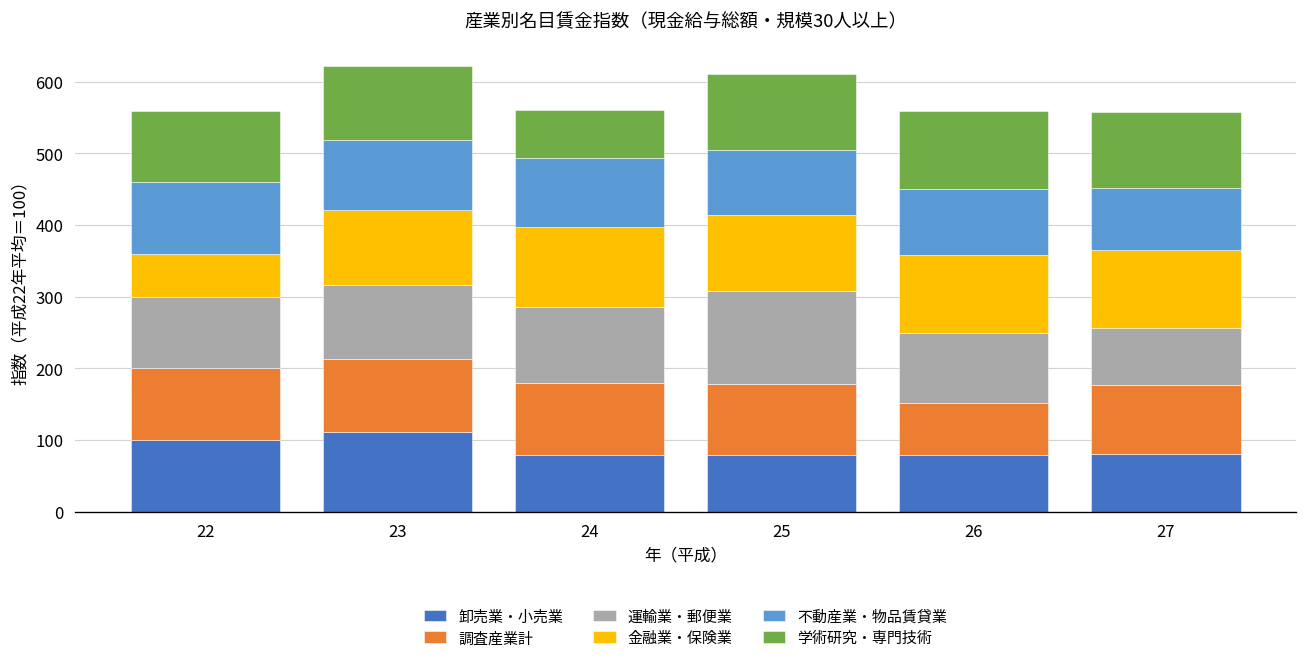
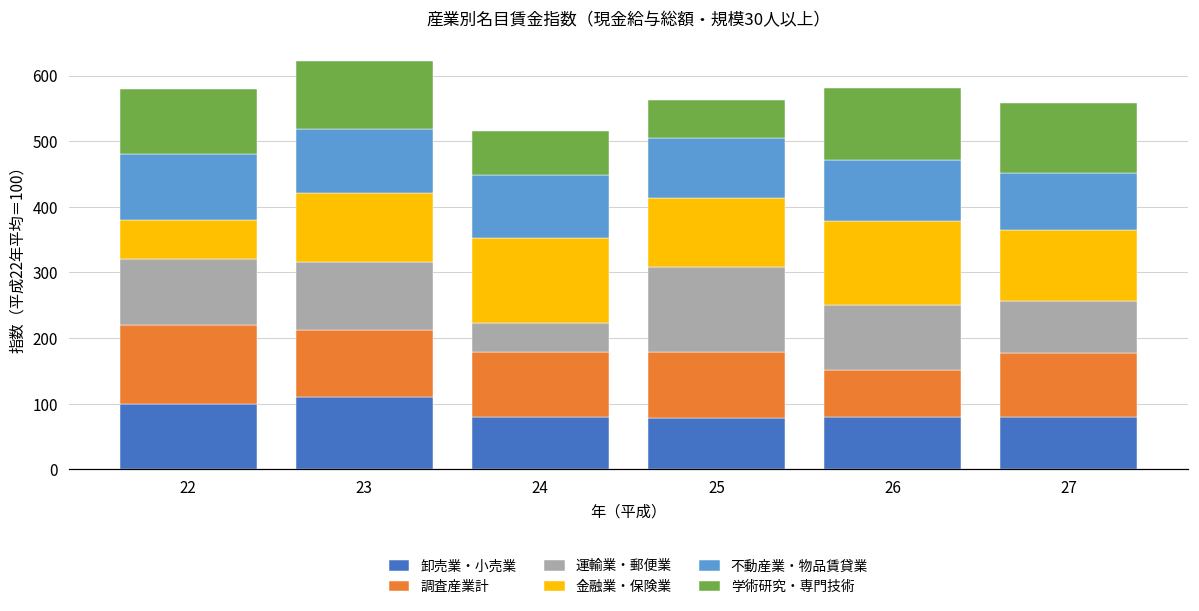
調査産業計, 22: 100 -> 120
運輸業・郵便業, 24: 110 -> 40
金融業・保険業, 24: 110 -> 130
学術研究・専門技術, 25: 110 -> 60
金融業・保険業, 26: 110 -> 130
